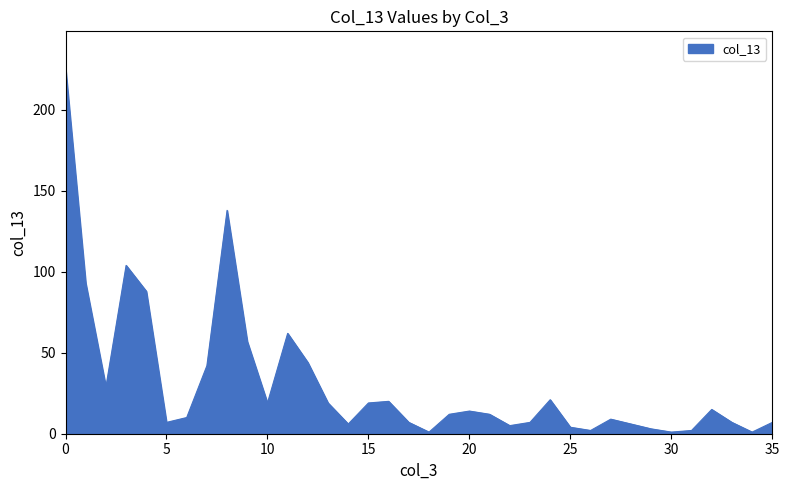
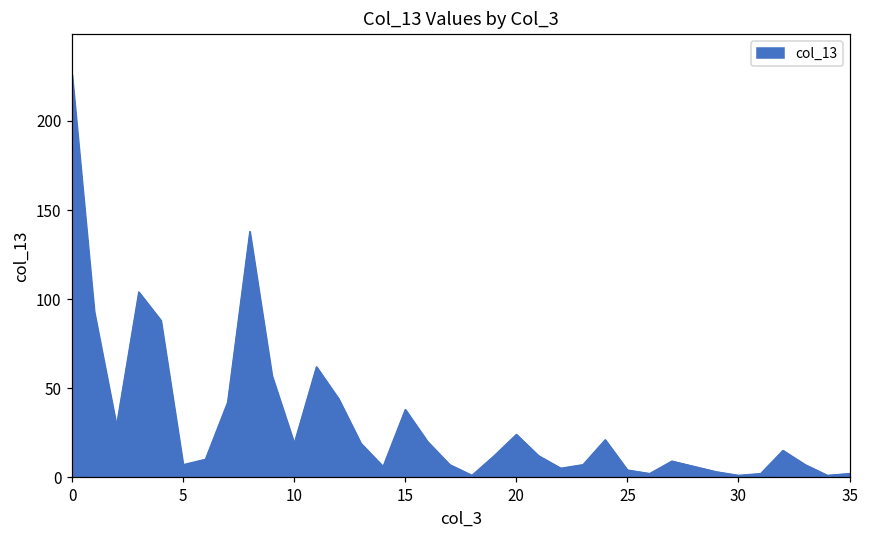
15: 19 -> 38
20: 14 -> 24
35: 7 -> 2
